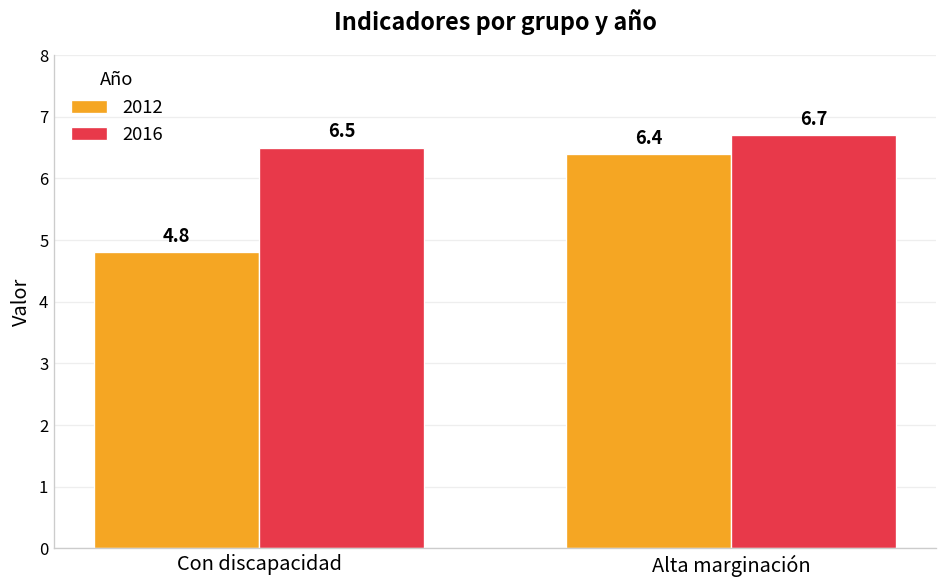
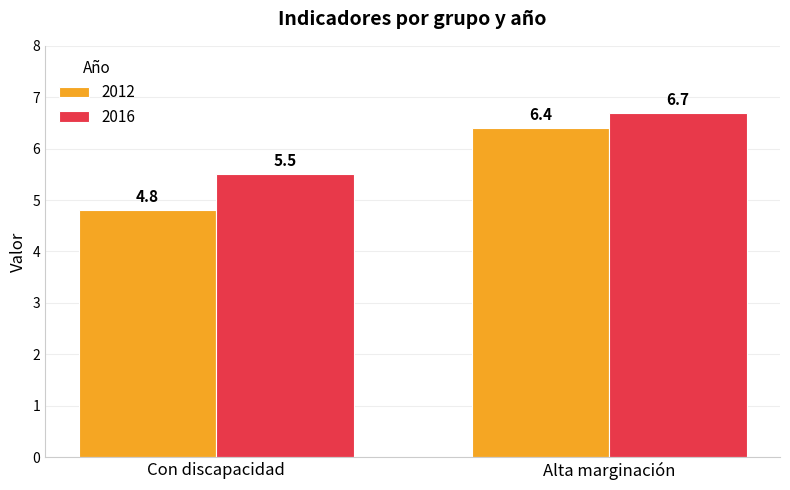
2016, Con discapacidad: 6.5 -> 5.5
